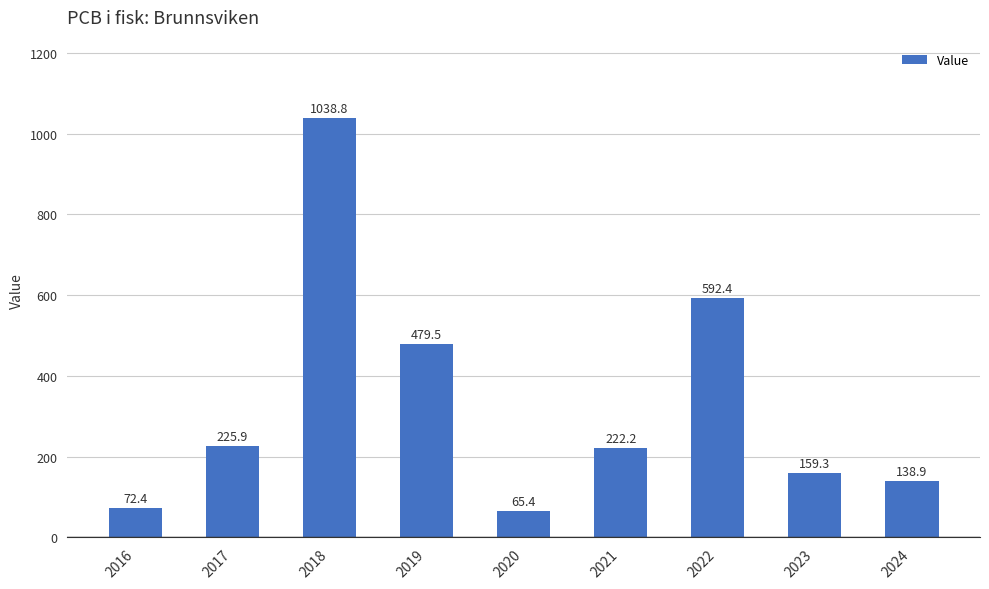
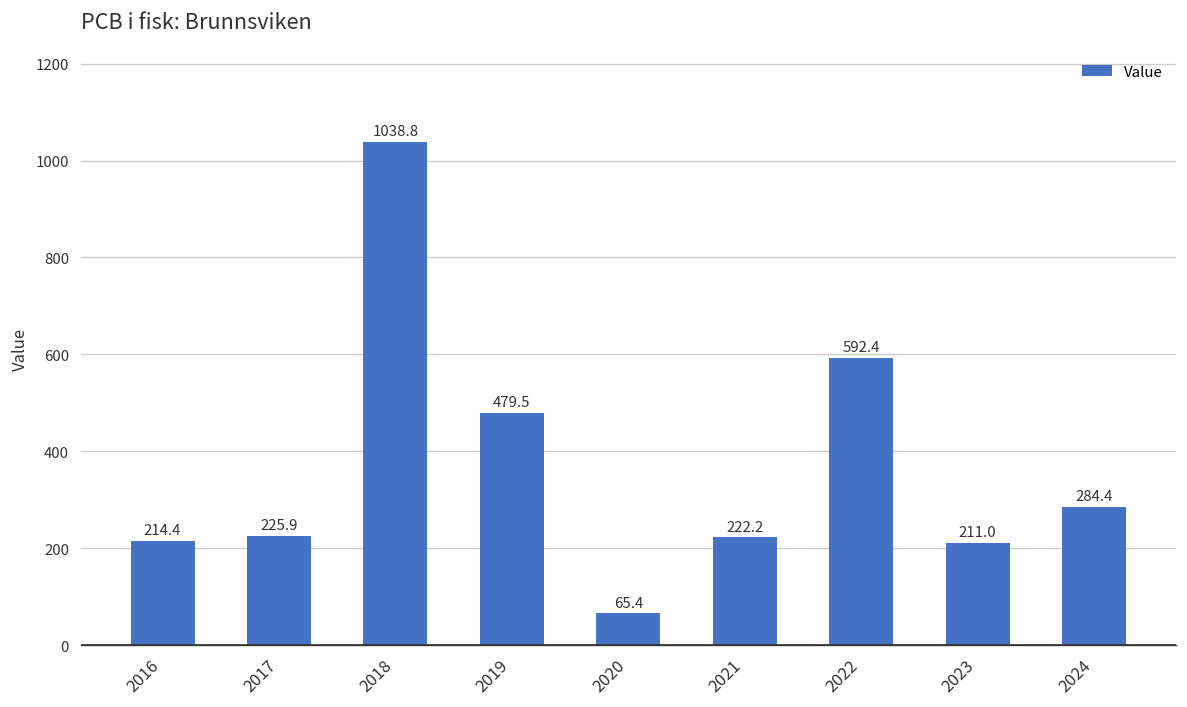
2016: 72.4 -> 214.4
2023: 159.3 -> 211.0
2024: 138.9 -> 284.4
